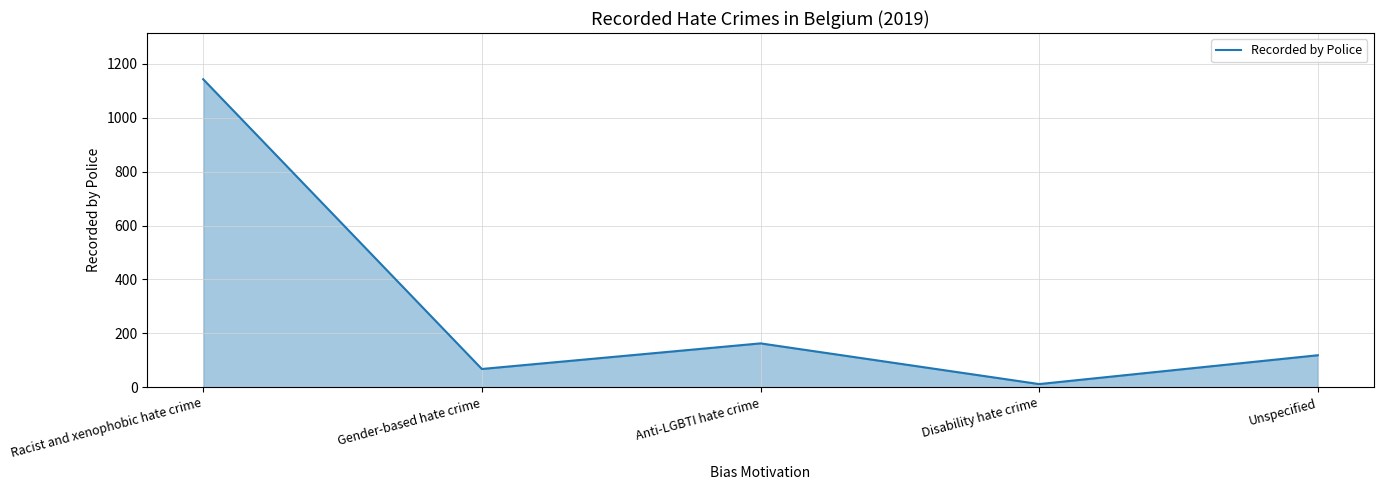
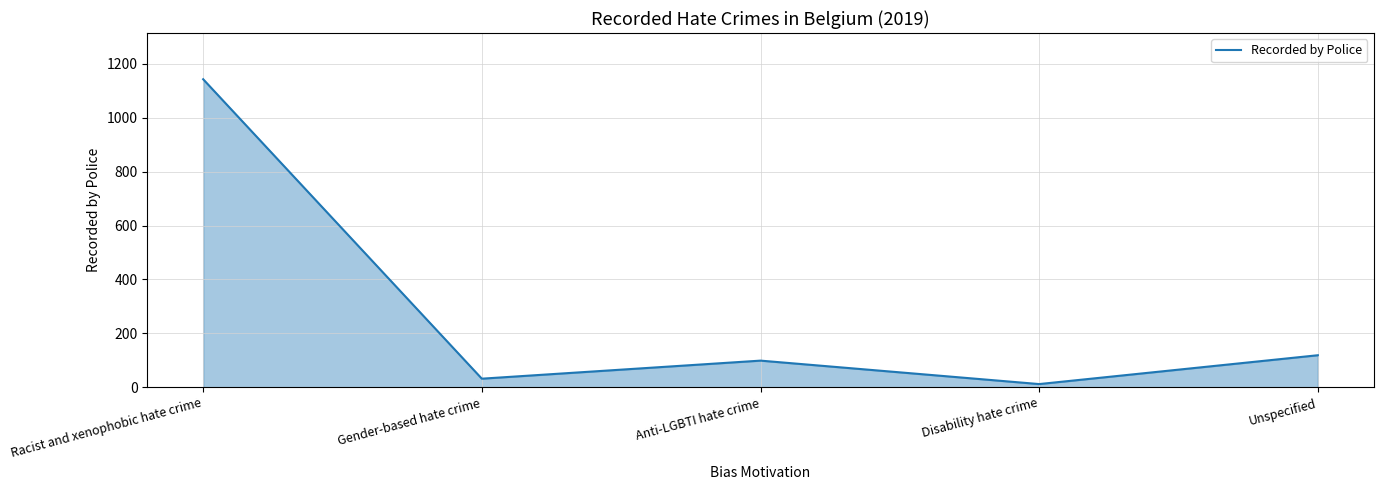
Gender-based hate crime: 70 -> 30
Anti-LGBTI hate crime: 160 -> 100
